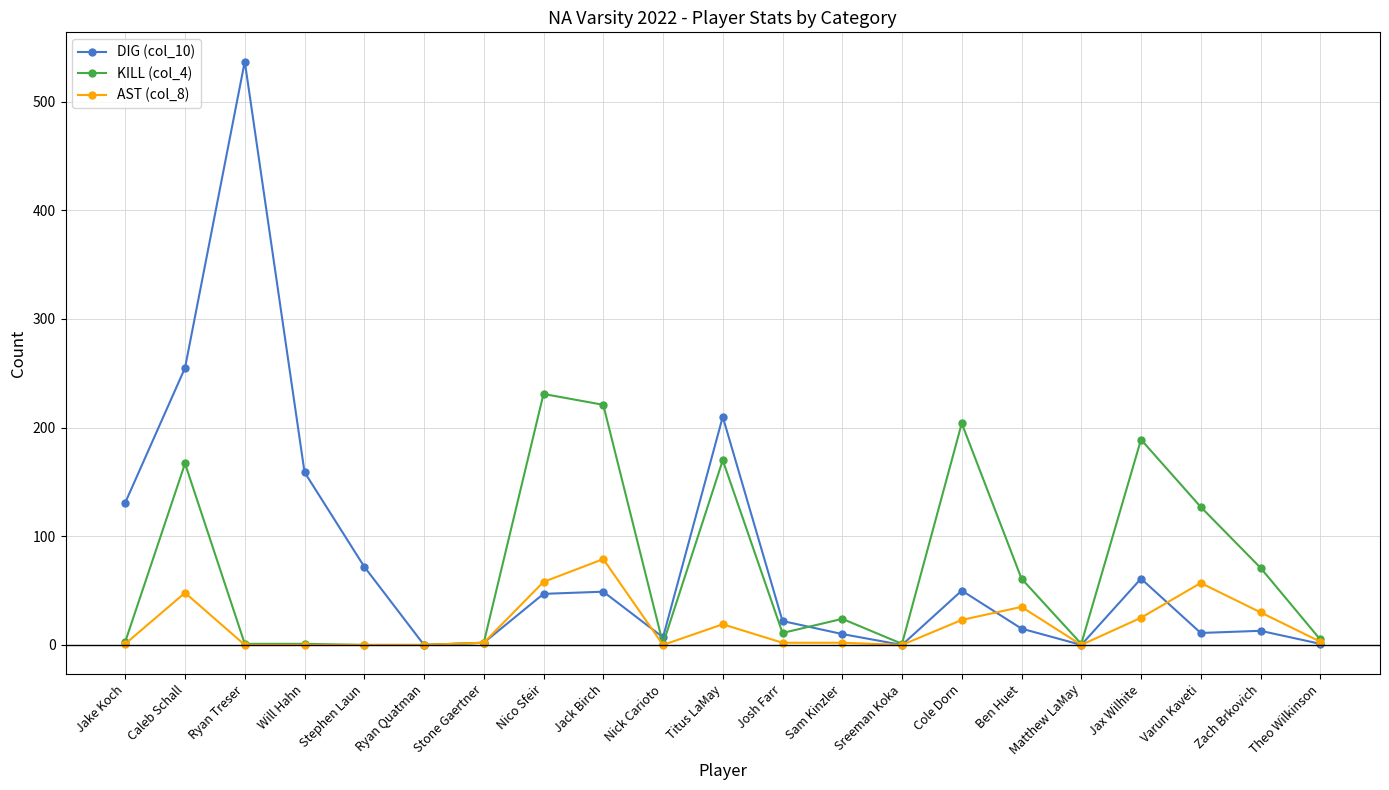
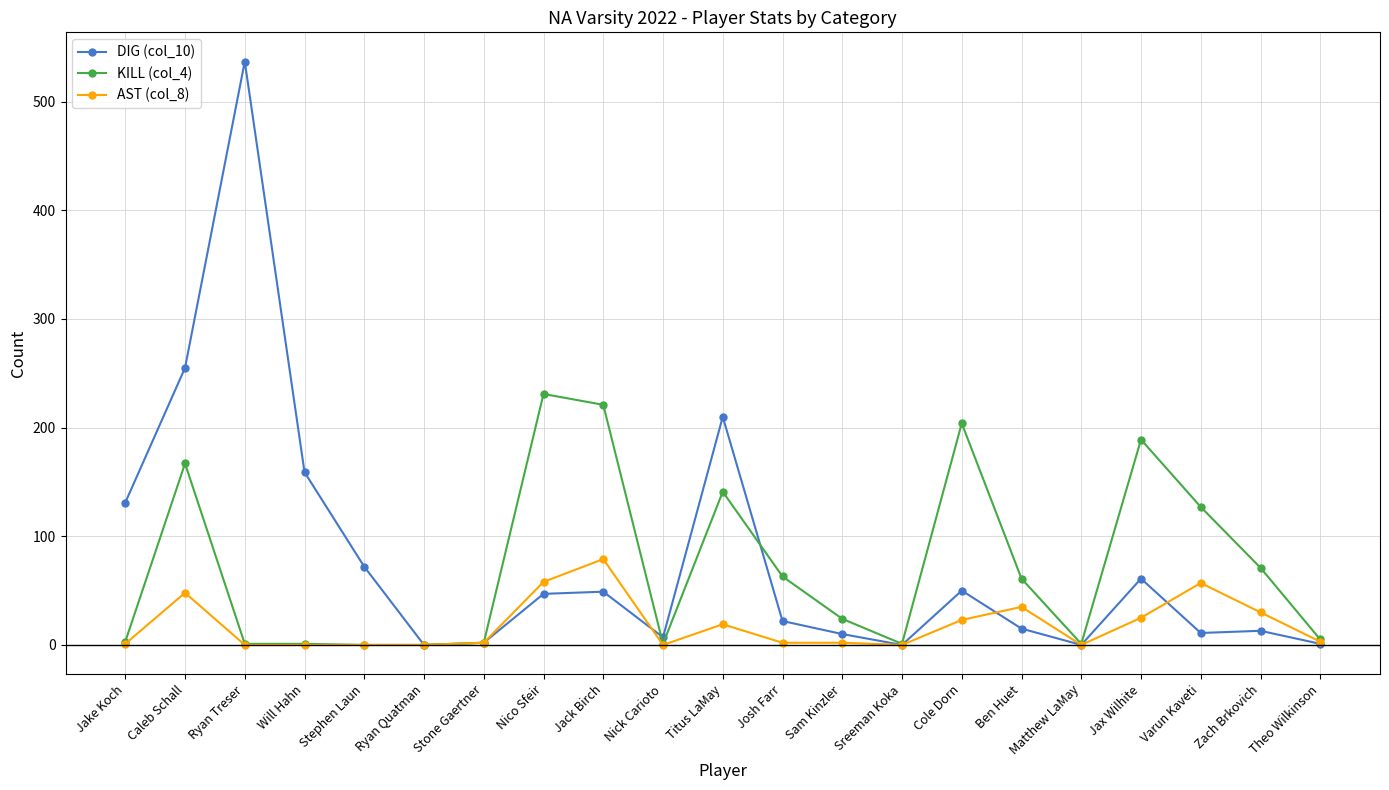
KILL (col_4), Titus LaMay: 170 -> 141
KILL (col_4), Josh Farr: 11 -> 63
